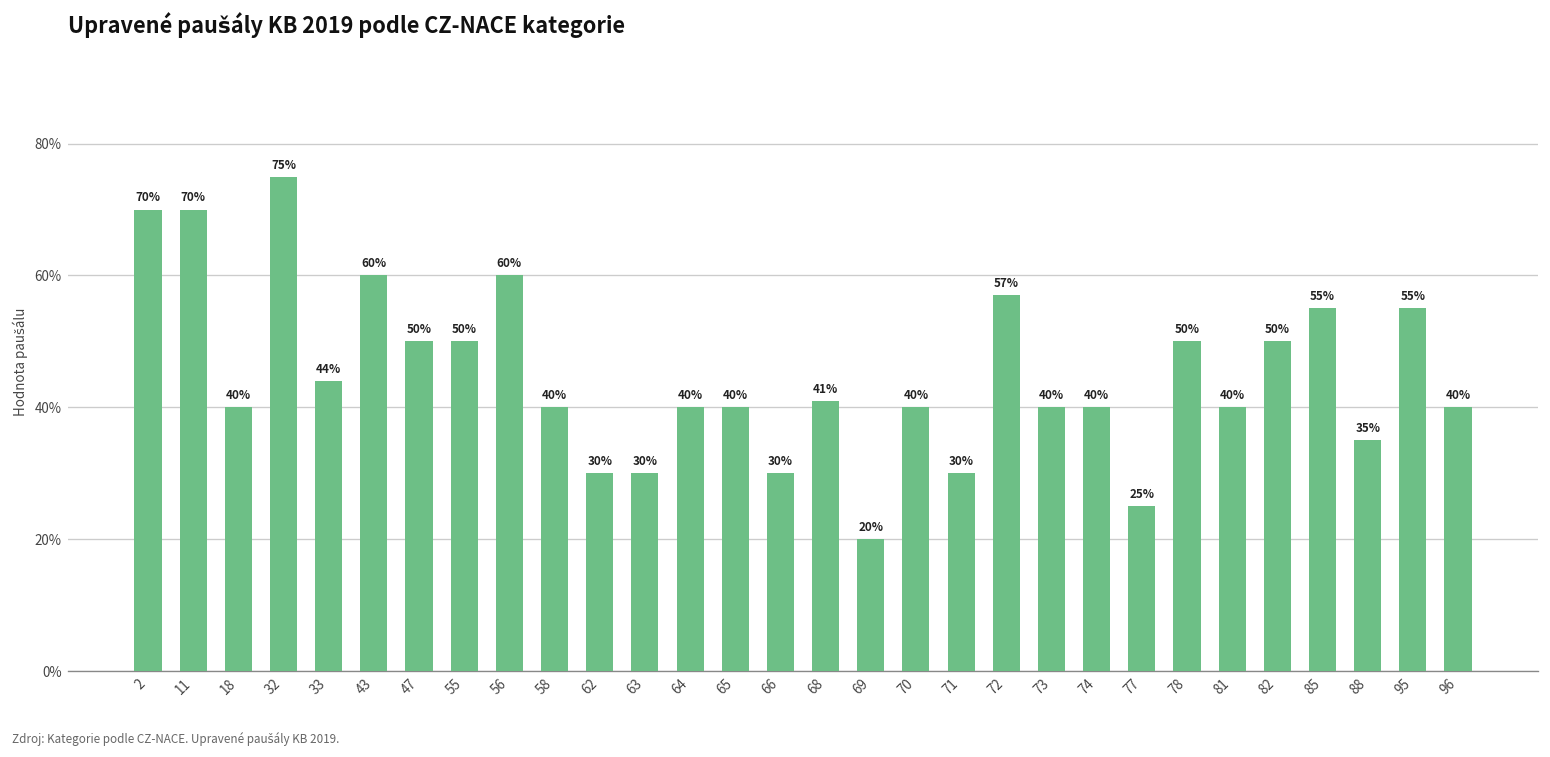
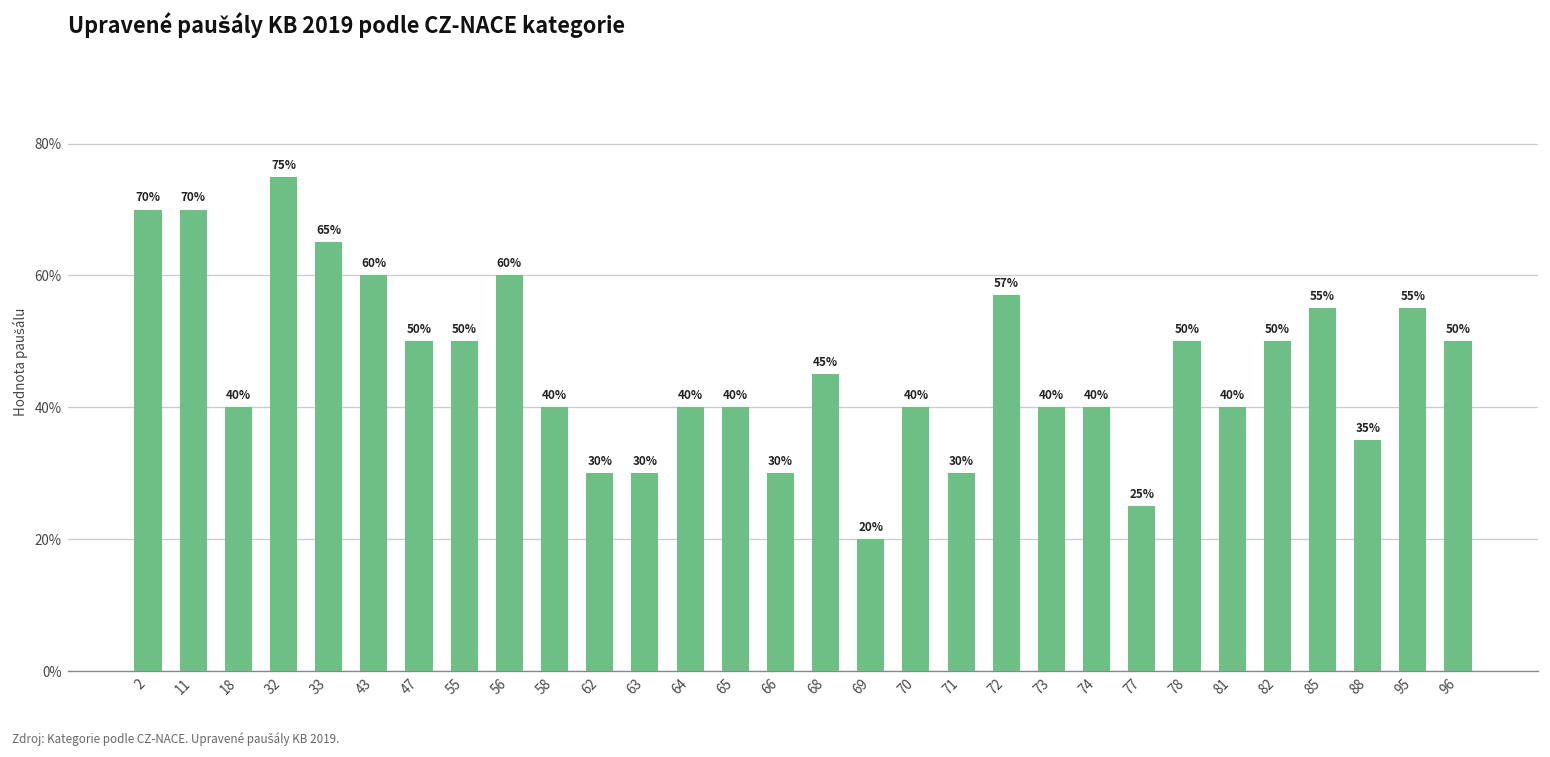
33: 44% -> 65%
68: 41% -> 45%
96: 40% -> 50%
